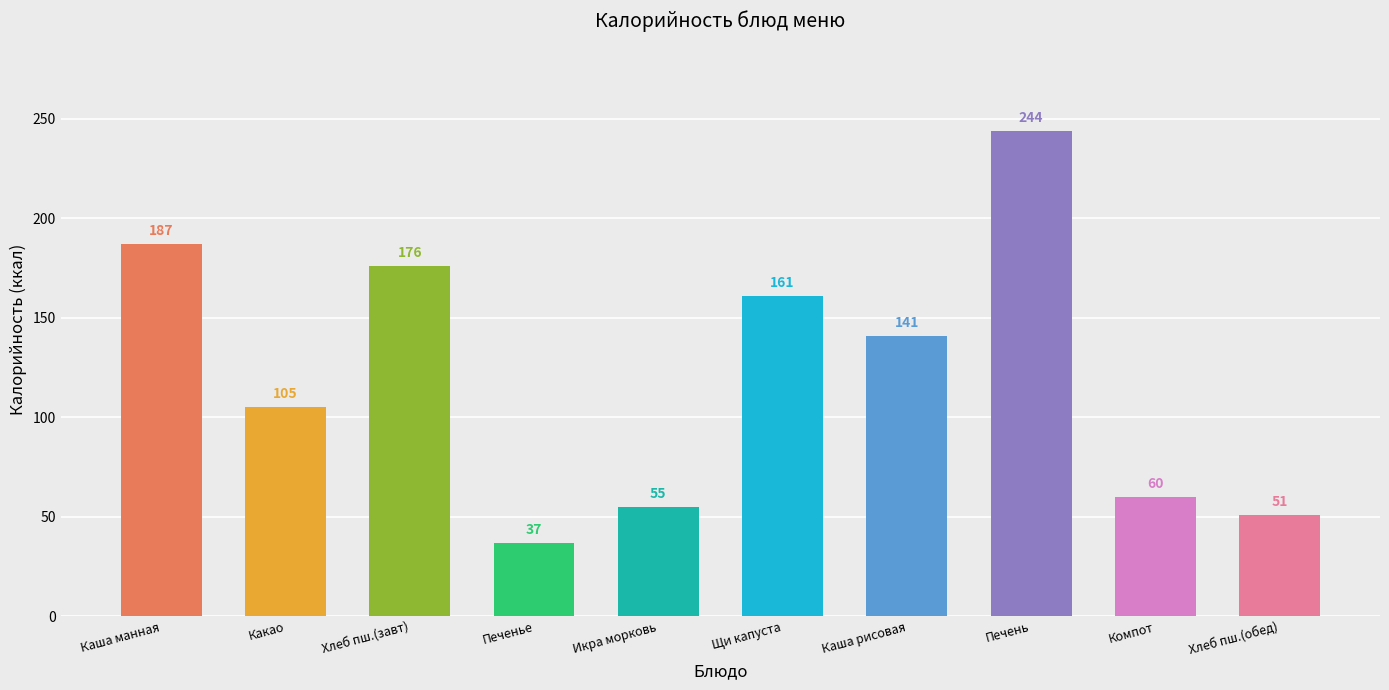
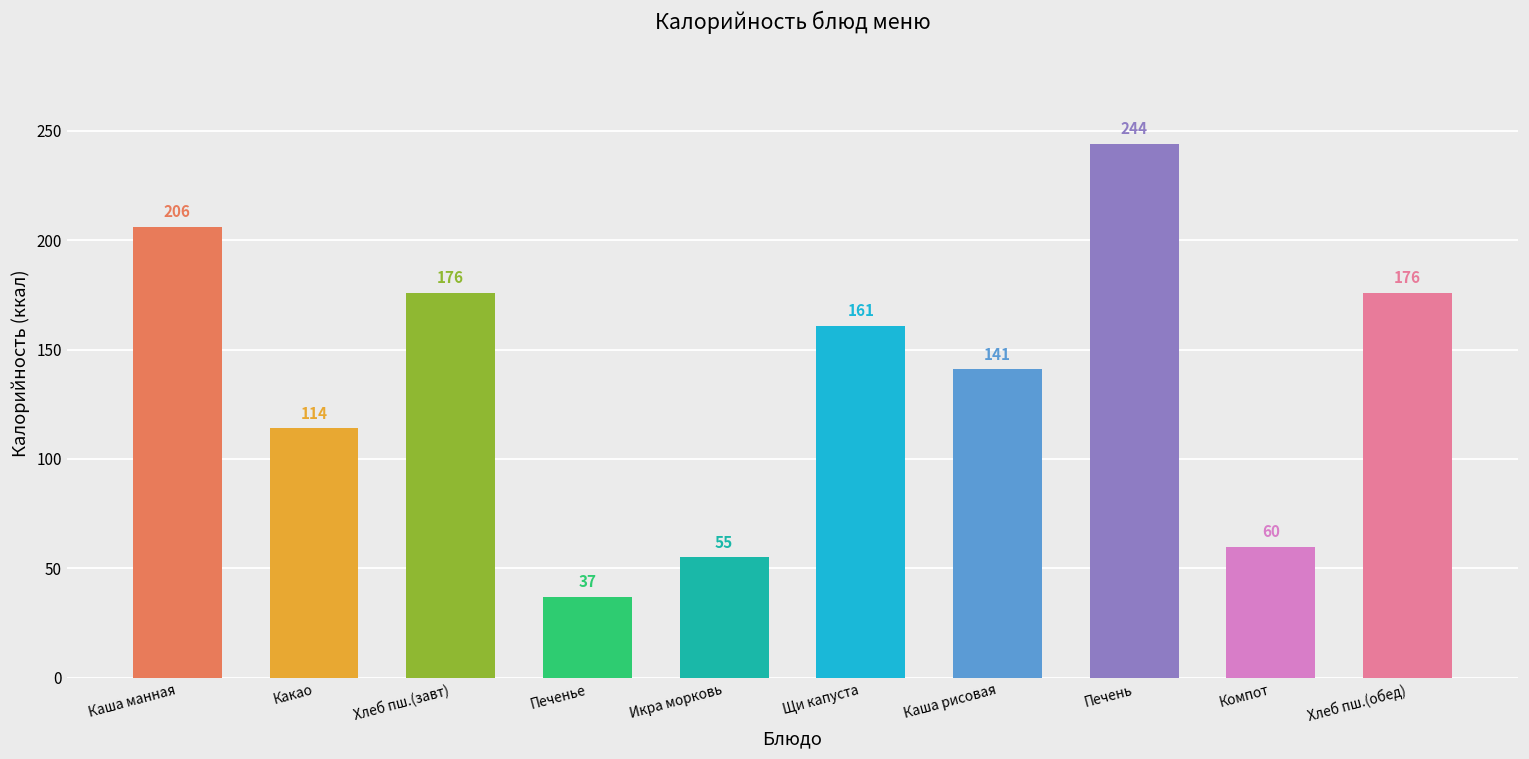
Каша манная: 187 -> 206
Какао: 105 -> 114
Хлеб пш.(обед): 51 -> 176
